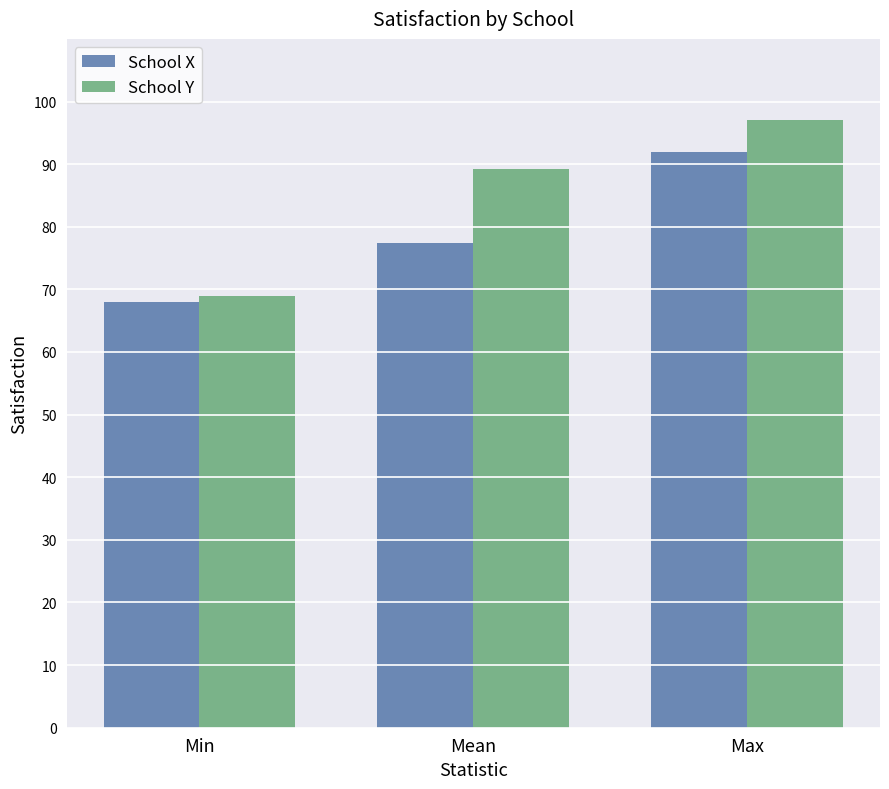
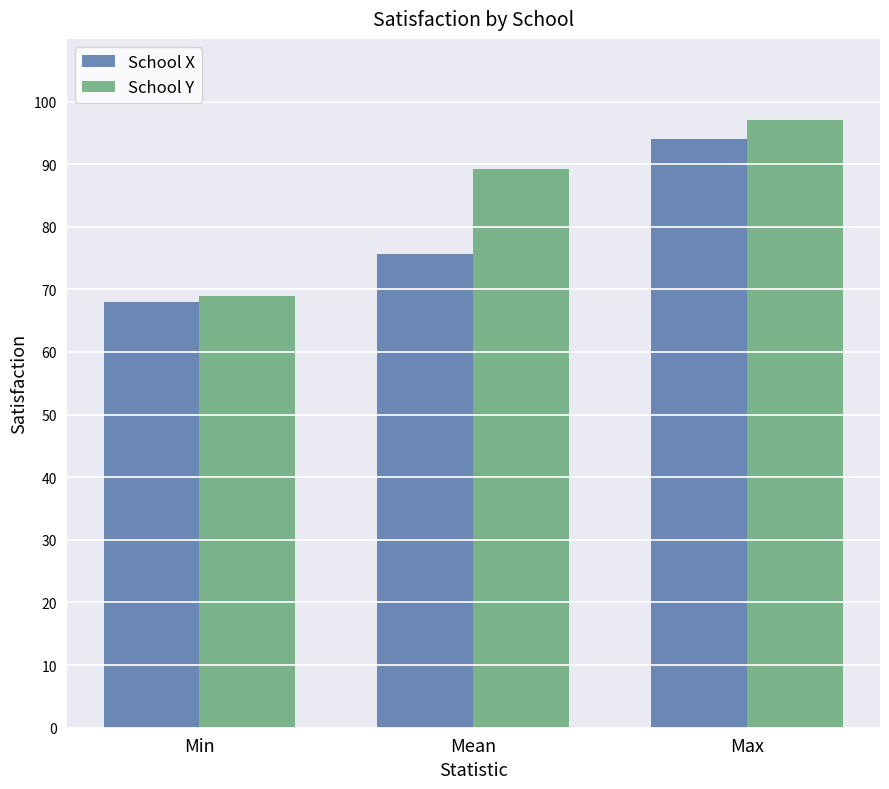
School X, Mean: 77 -> 76
School X, Max: 92 -> 94
